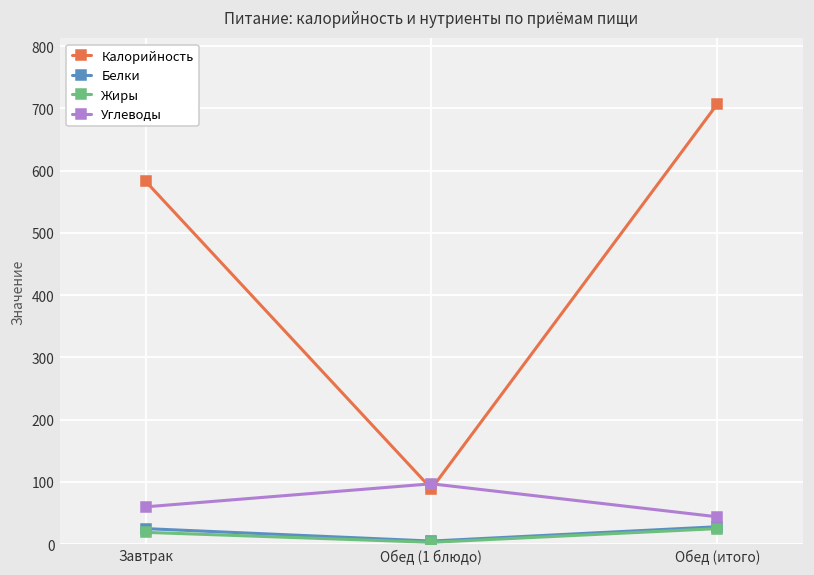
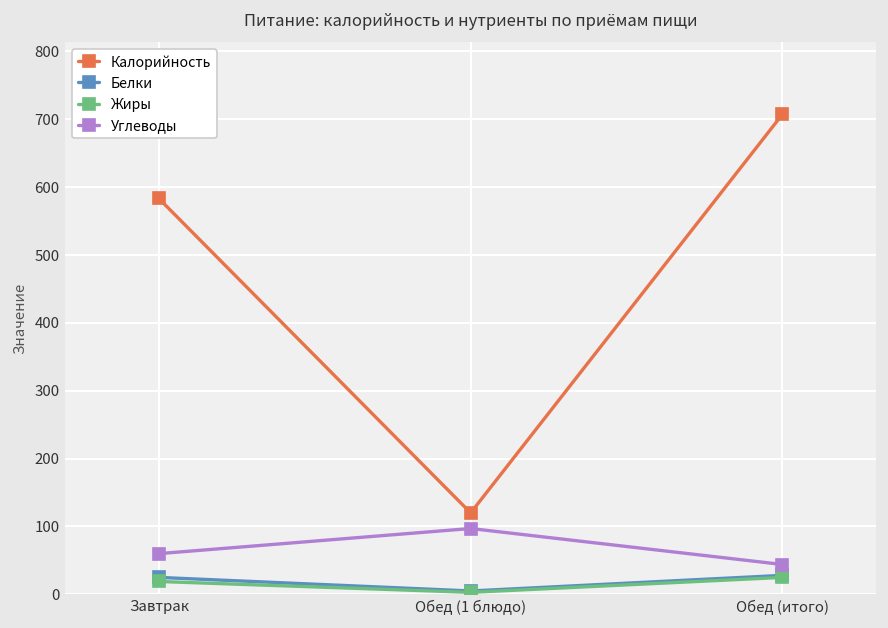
Калорийность, Обед (1 блюдо): 90 -> 120
